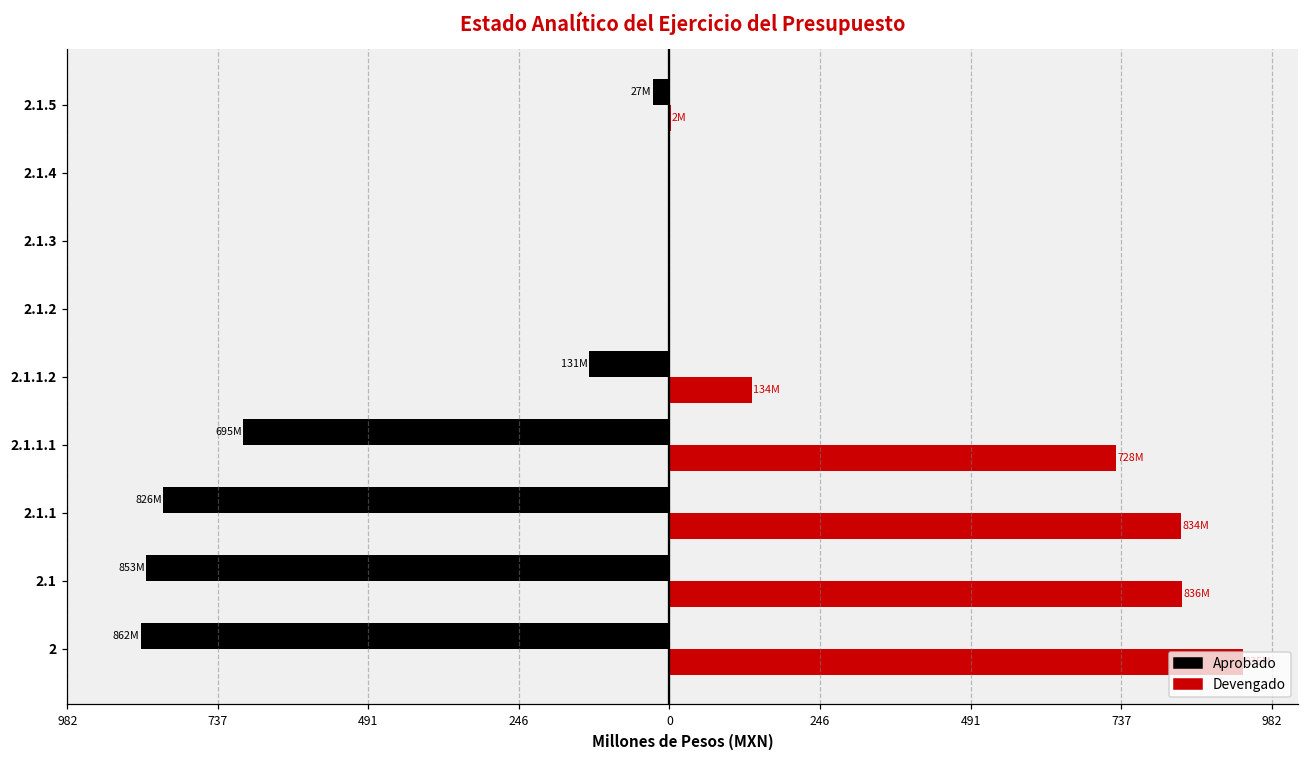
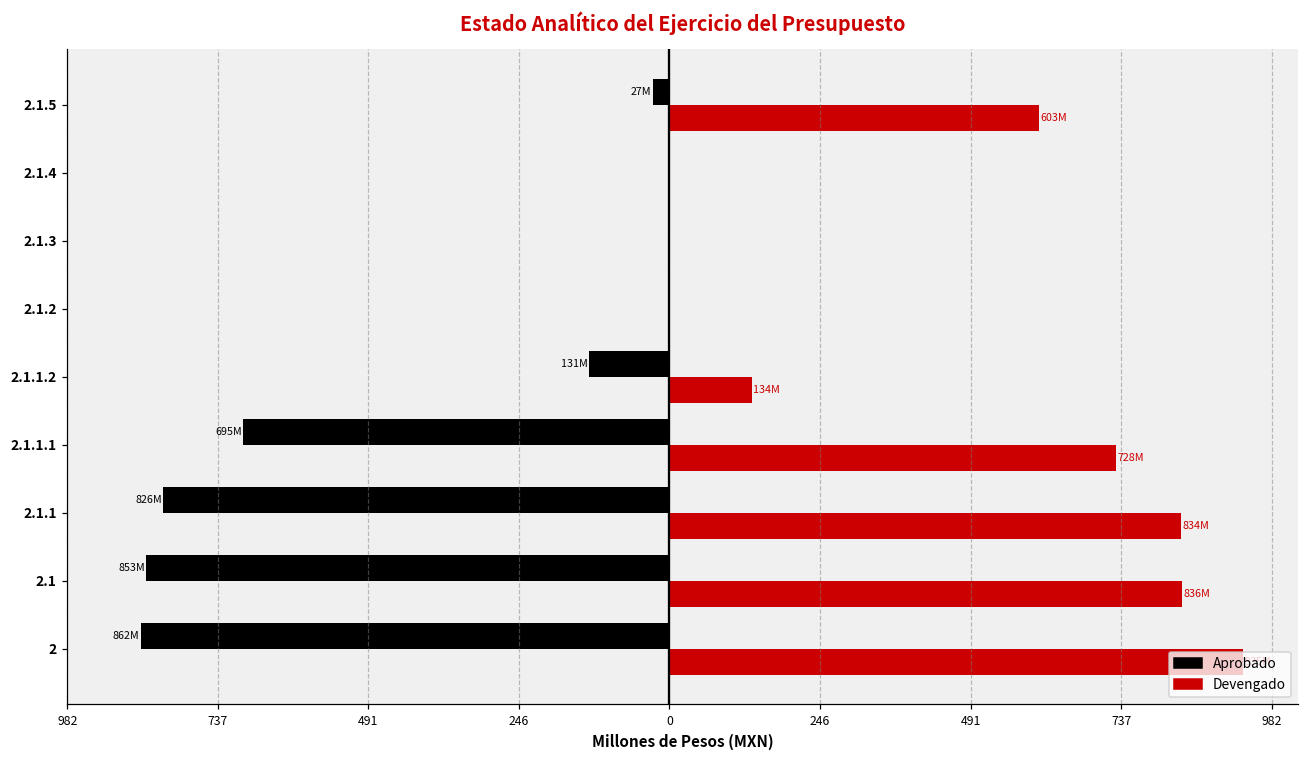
Devengado, 2.1.5: 2M -> 603M
